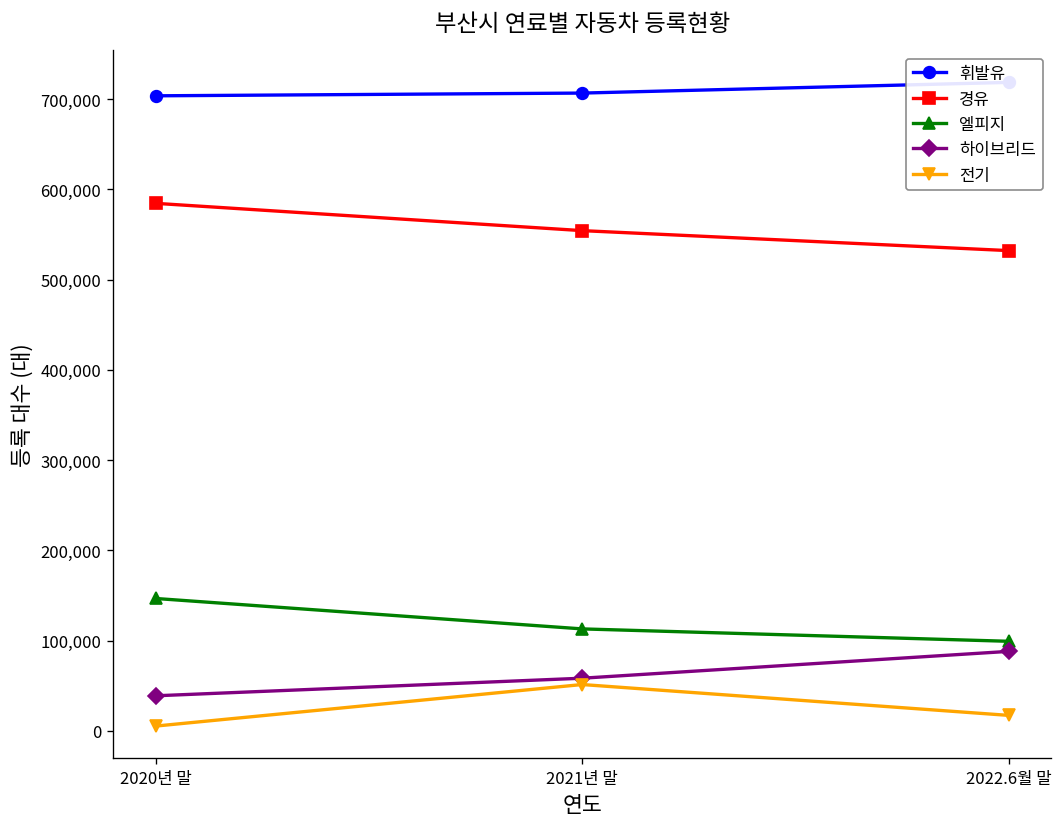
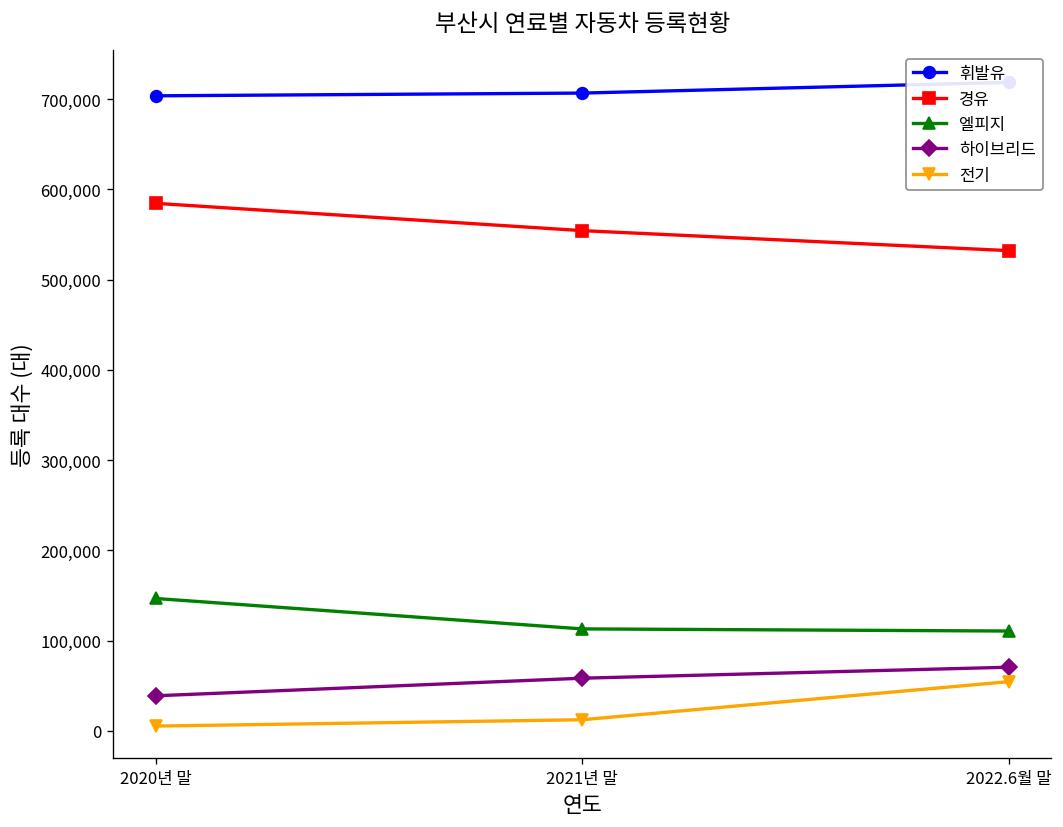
전기, 2021년 말: 50,000 -> 10,000
엘피지, 2022.6월 말: 100,000 -> 110,000
하이브리드, 2022.6월 말: 90,000 -> 70,000
전기, 2022.6월 말: 20,000 -> 50,000
